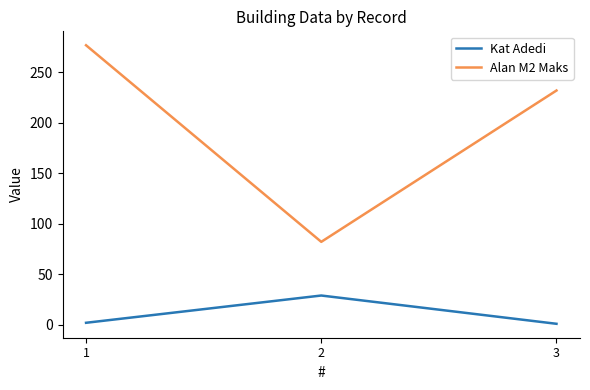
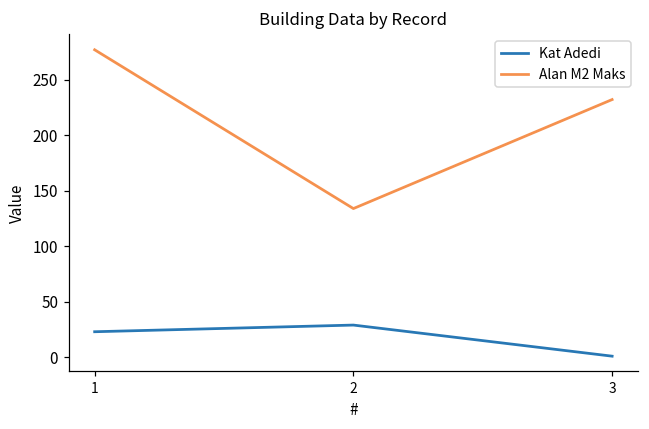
Kat Adedi, 1: 2 -> 23
Alan M2 Maks, 2: 82 -> 134
